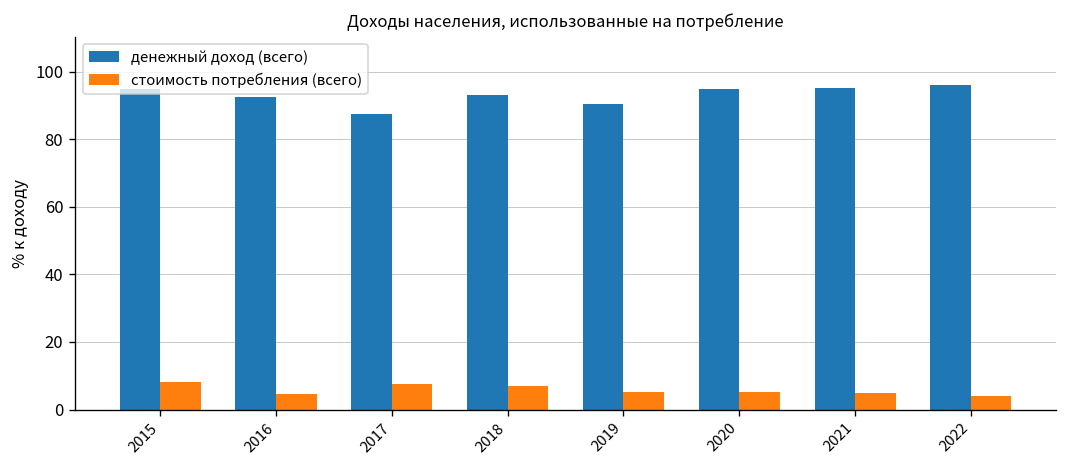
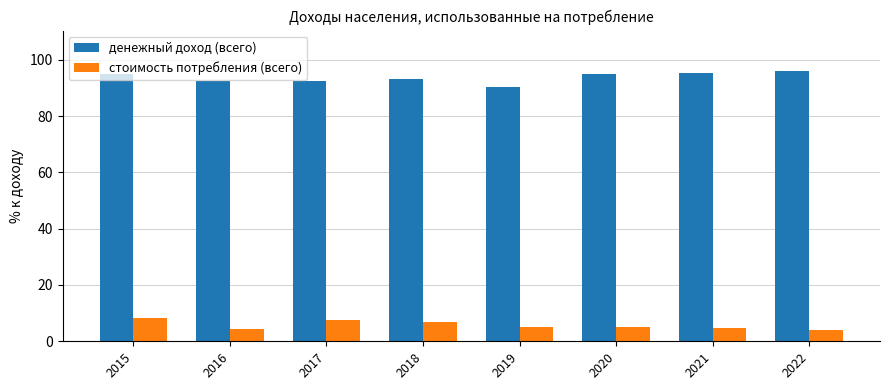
денежный доход (всего), 2017: 88 -> 93
